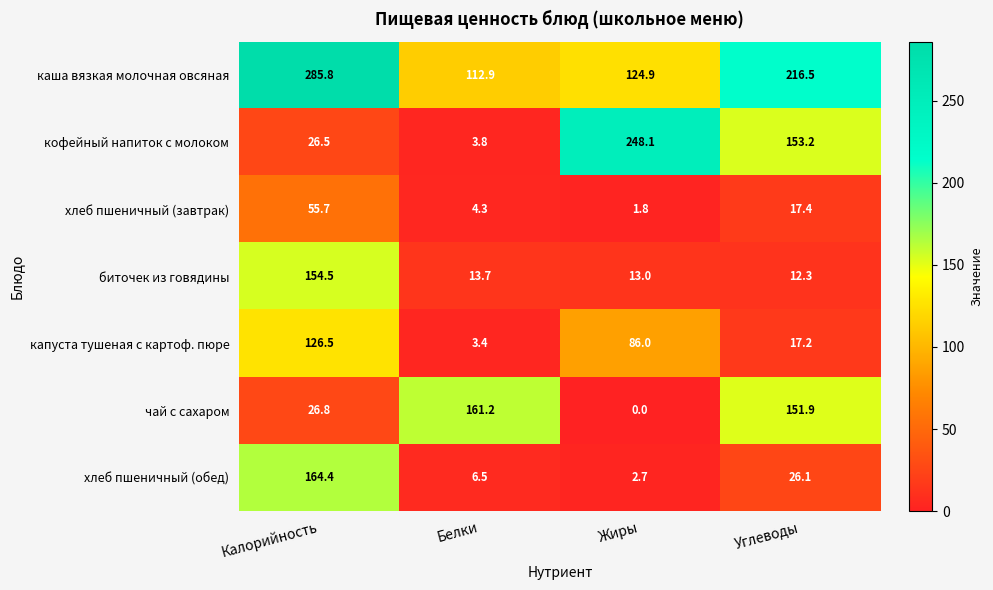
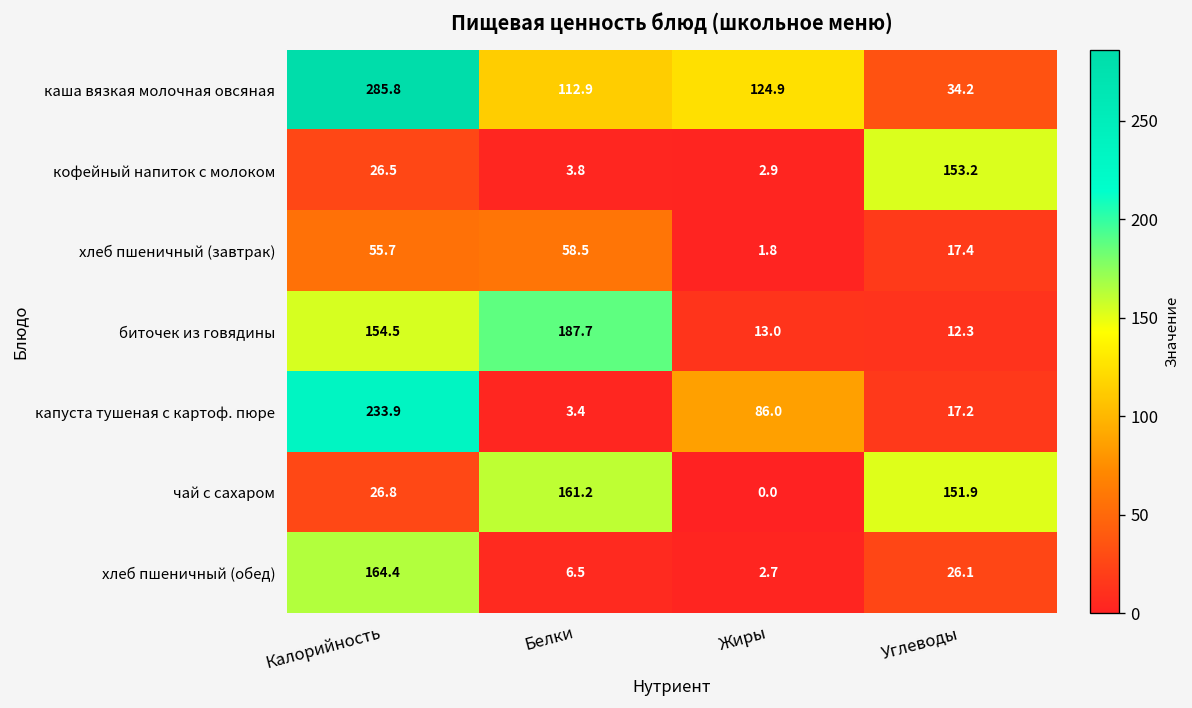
каша вязкая молочная овсяная, Углеводы: 216.5 -> 34.2
кофейный напиток с молоком, Жиры: 248.1 -> 2.9
хлеб пшеничный (завтрак), Белки: 4.3 -> 58.5
биточек из говядины, Белки: 13.7 -> 187.7
капуста тушеная с картоф. пюре, Калорийность: 126.5 -> 233.9
